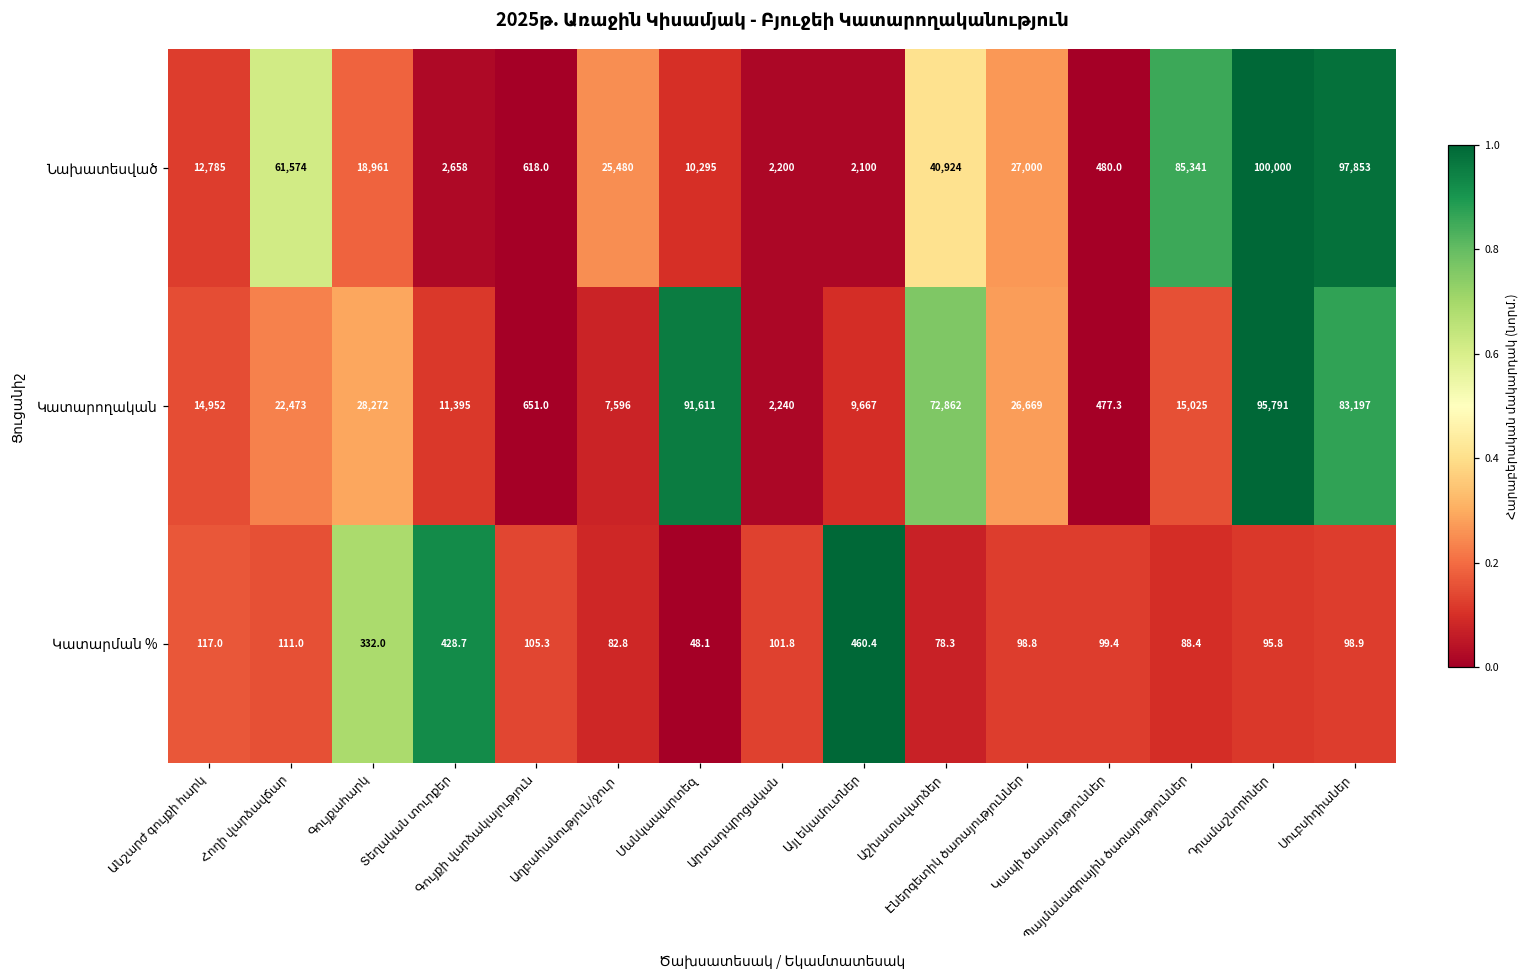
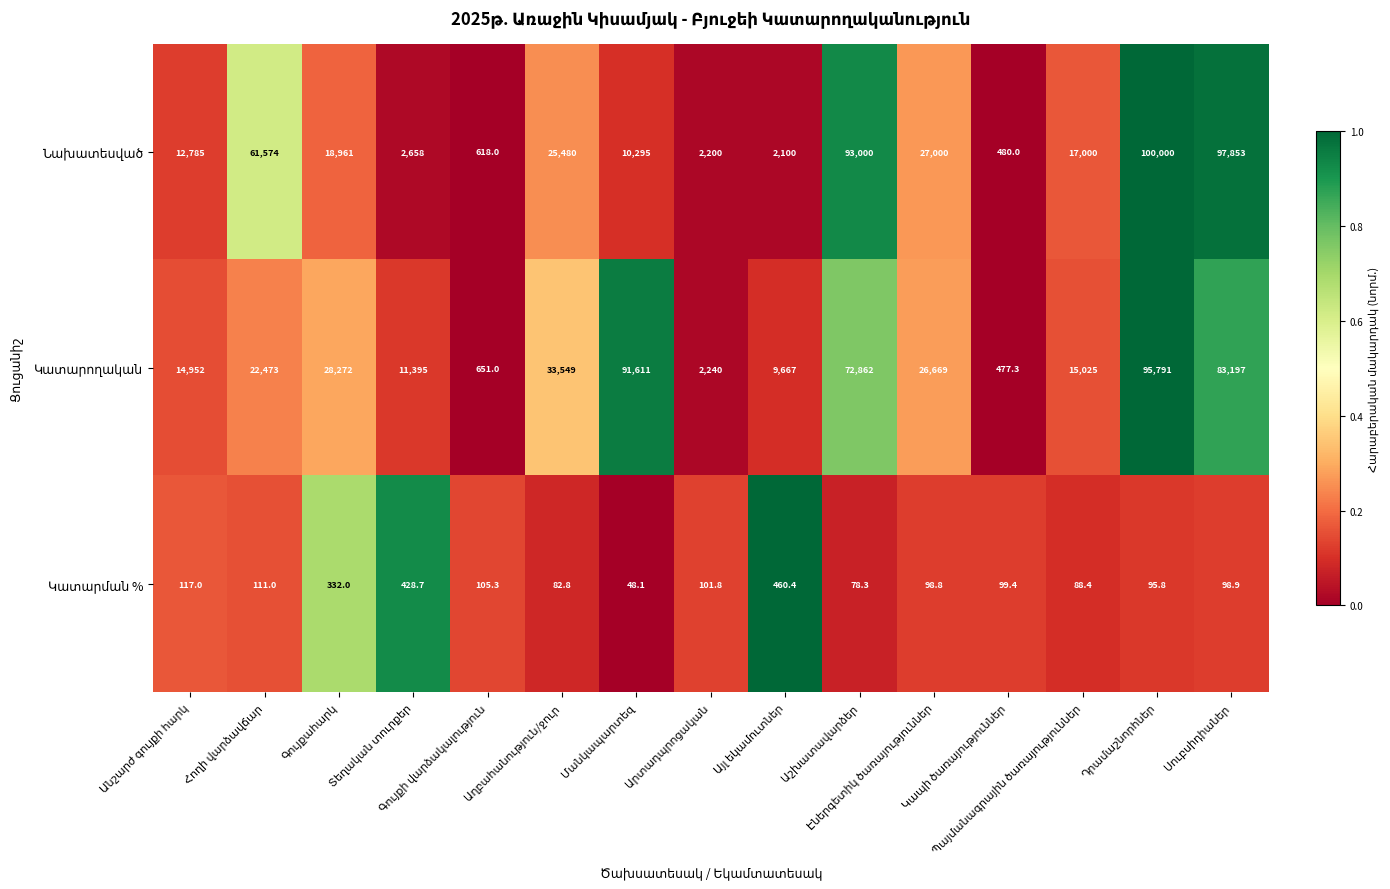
Նախատեսված, Աշխատավարձեր: 40,924 -> 93,000
Նախատեսված, Պայմանագրային ծառայություններ: 85,341 -> 17,000
Կատարողական, Աղբահանություն/ջուր: 7,596 -> 33,549
